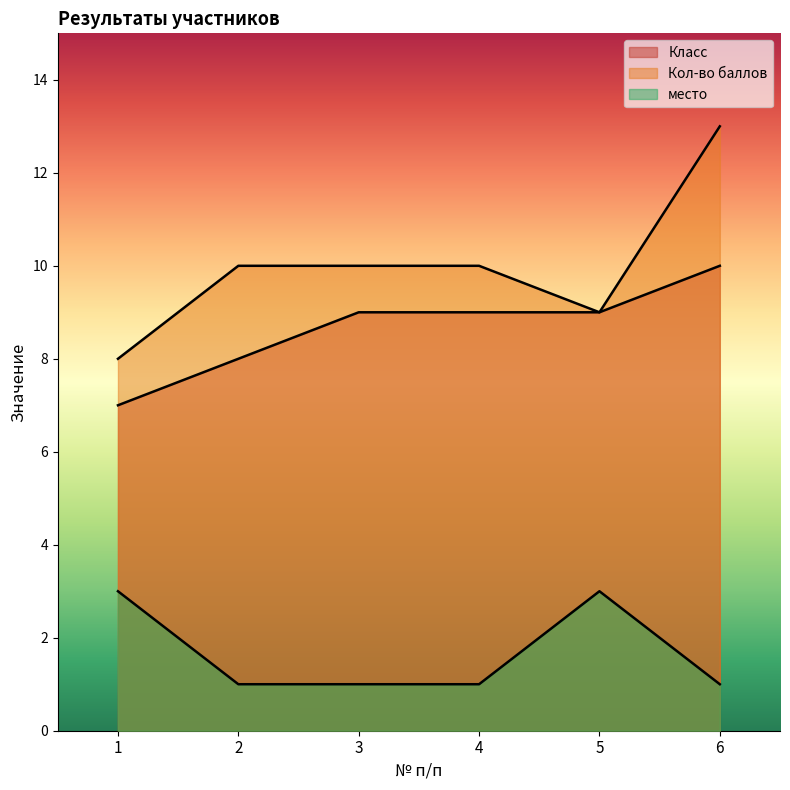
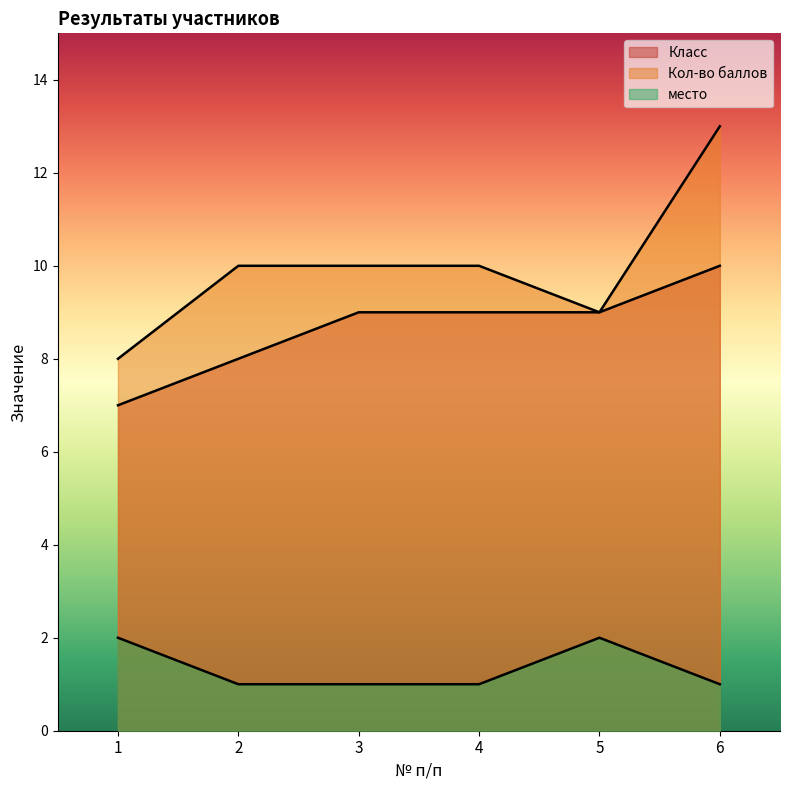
место, 1: 3 -> 2
место, 5: 3 -> 2
